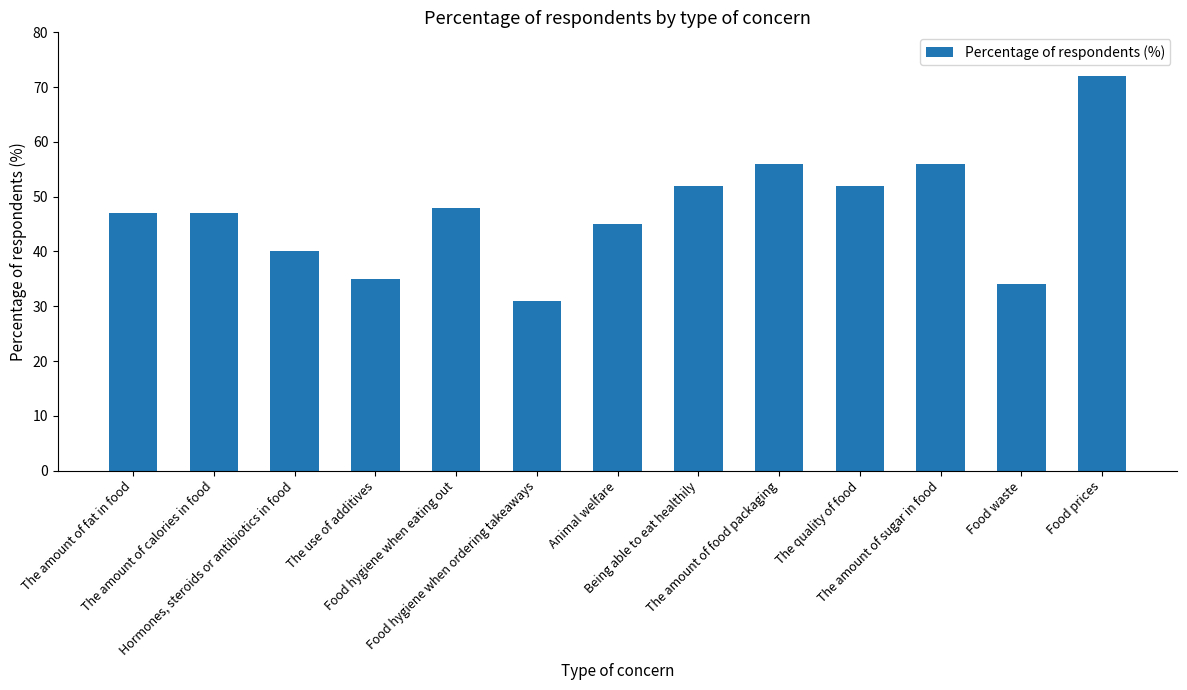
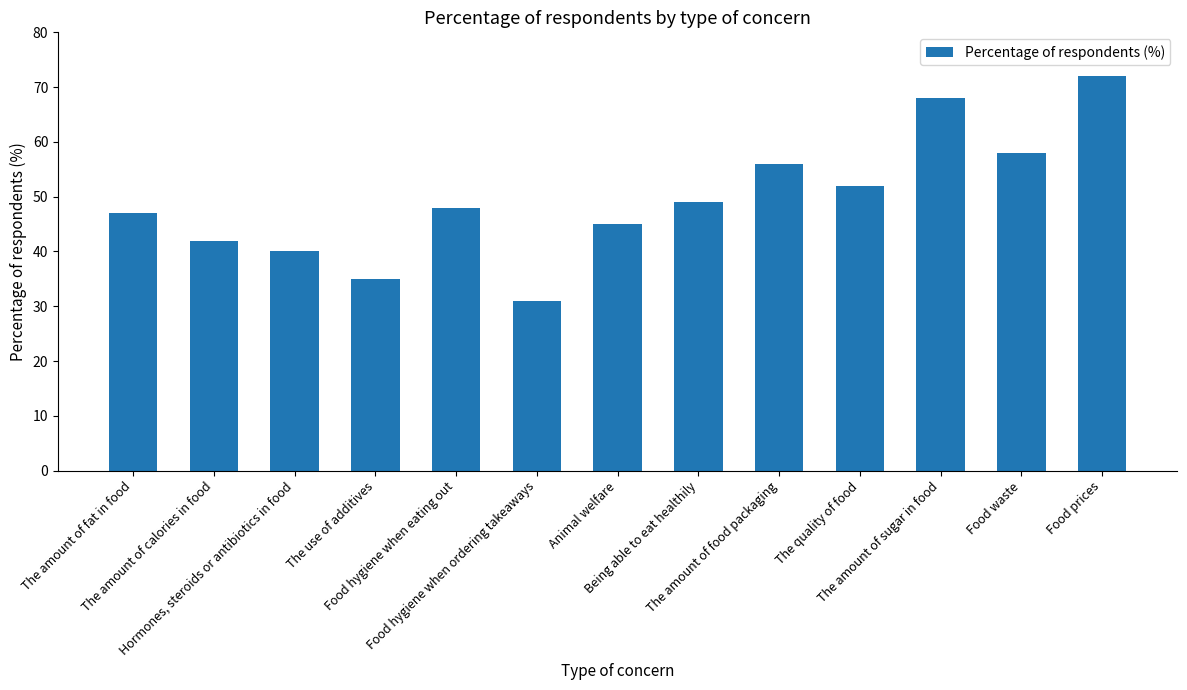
The amount of calories in food: 47 -> 42
Being able to eat healthily: 52 -> 49
The amount of sugar in food: 56 -> 68
Food waste: 34 -> 58
